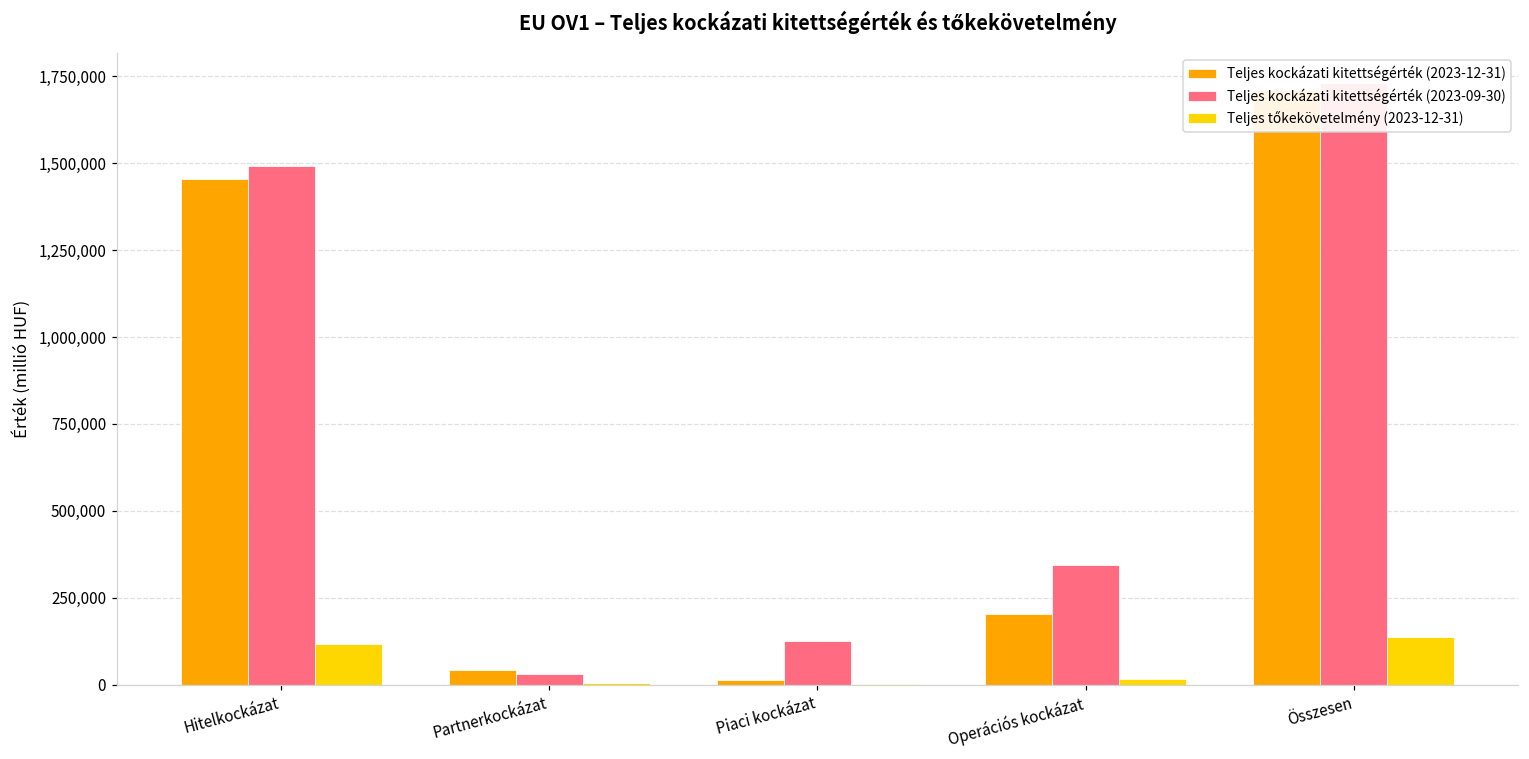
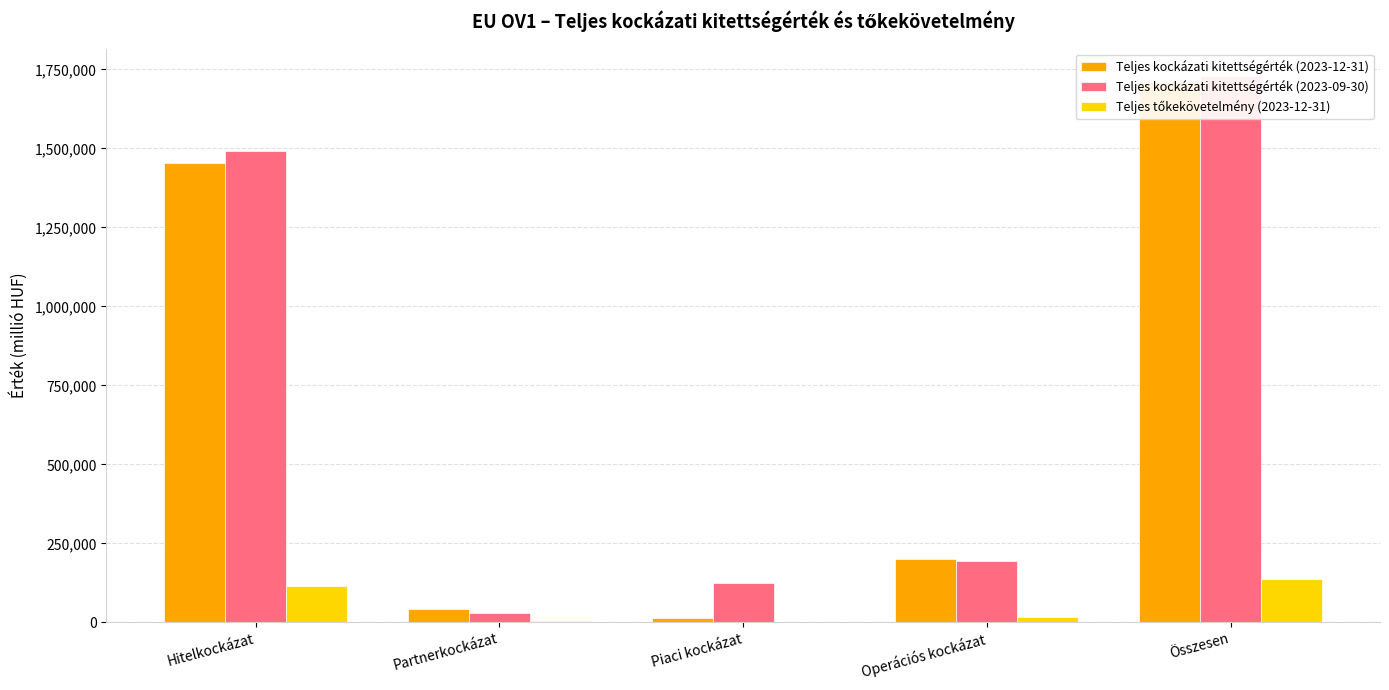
Teljes kockázati kitettségérték (2023-09-30), Operációs kockázat: 340,000 -> 200,000
